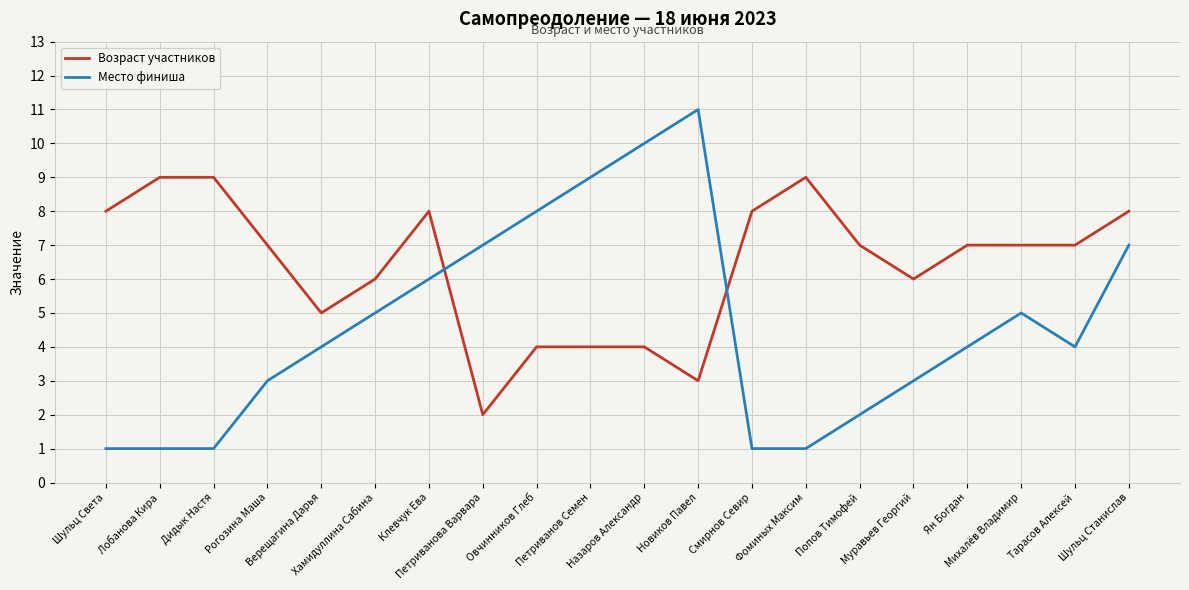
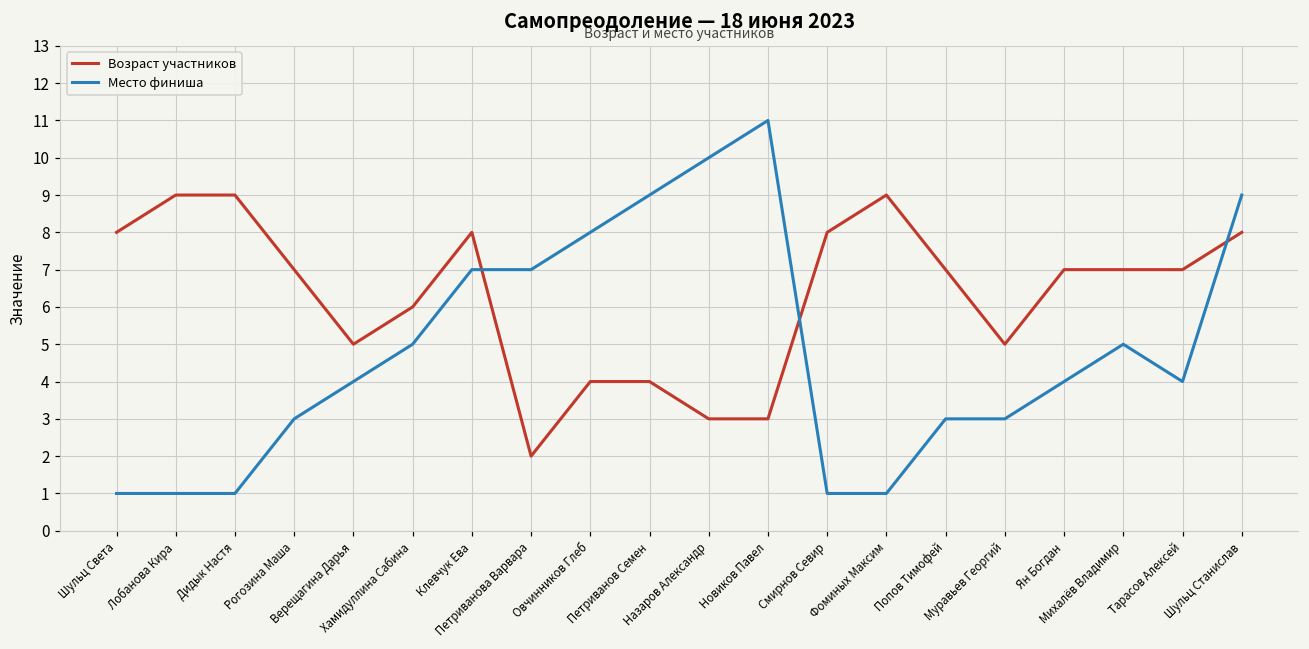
Место финиша, Клевчук Ева: 6 -> 7
Возраст участников, Назаров Александр: 4 -> 3
Место финиша, Попов Тимофей: 2 -> 3
Возраст участников, Муравьев Георгий: 6 -> 5
Место финиша, Шульц Станислав: 7 -> 9
